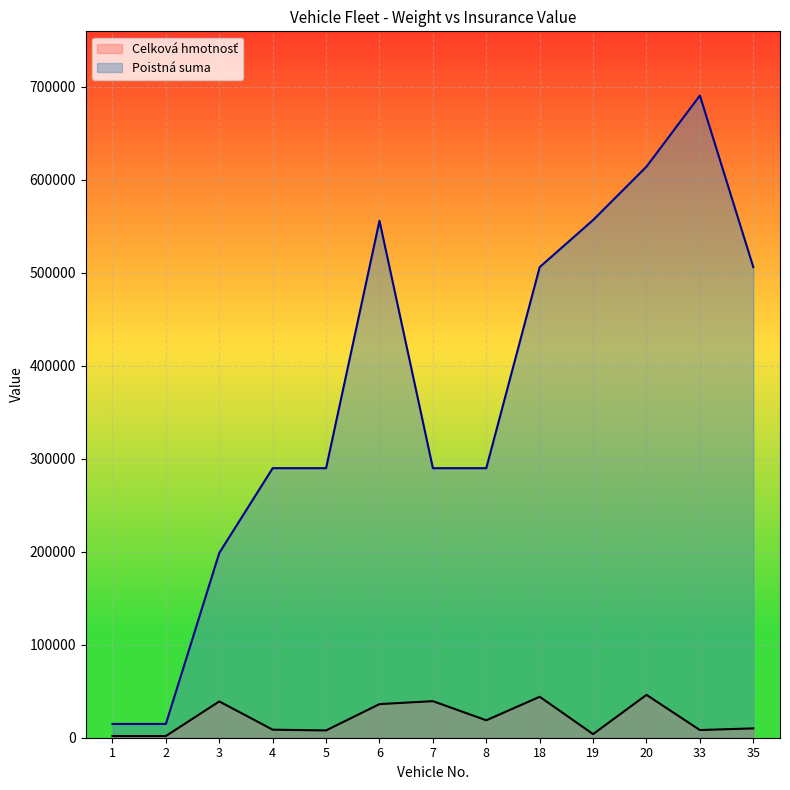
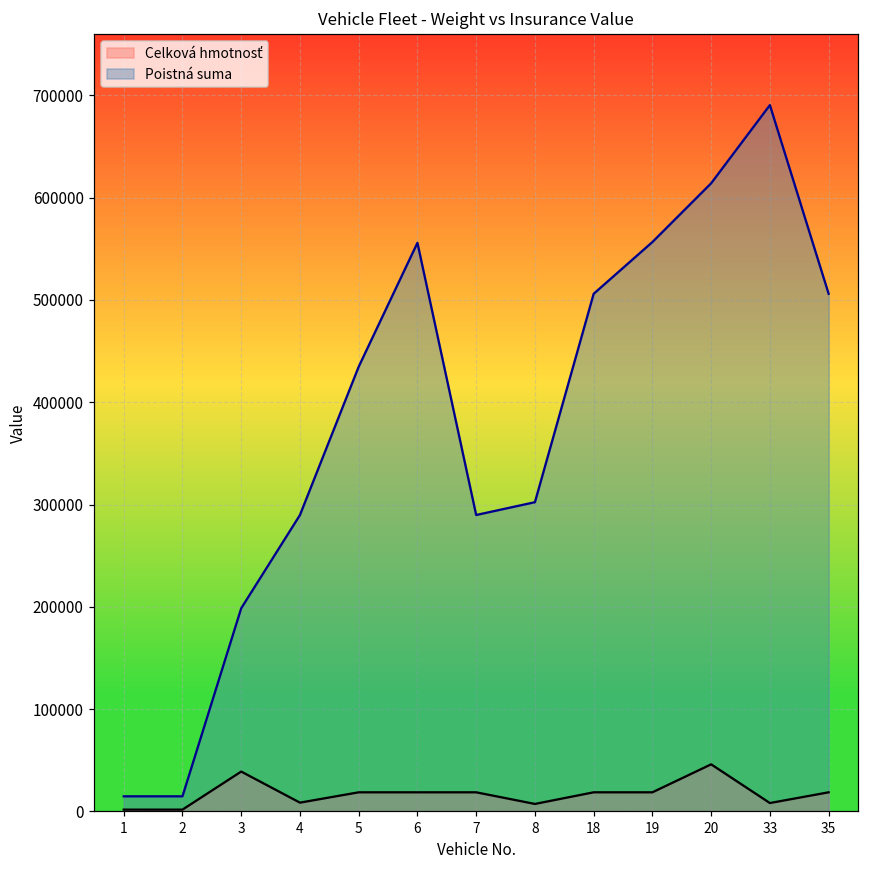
Celková hmotnosť, 5: 10000 -> 20000
Poistná suma, 5: 290000 -> 430000
Celková hmotnosť, 6: 40000 -> 20000
Celková hmotnosť, 7: 40000 -> 20000
Celková hmotnosť, 8: 20000 -> 10000
Poistná suma, 8: 290000 -> 300000
Celková hmotnosť, 18: 40000 -> 20000
Celková hmotnosť, 19: 0 -> 20000
Celková hmotnosť, 35: 10000 -> 20000
